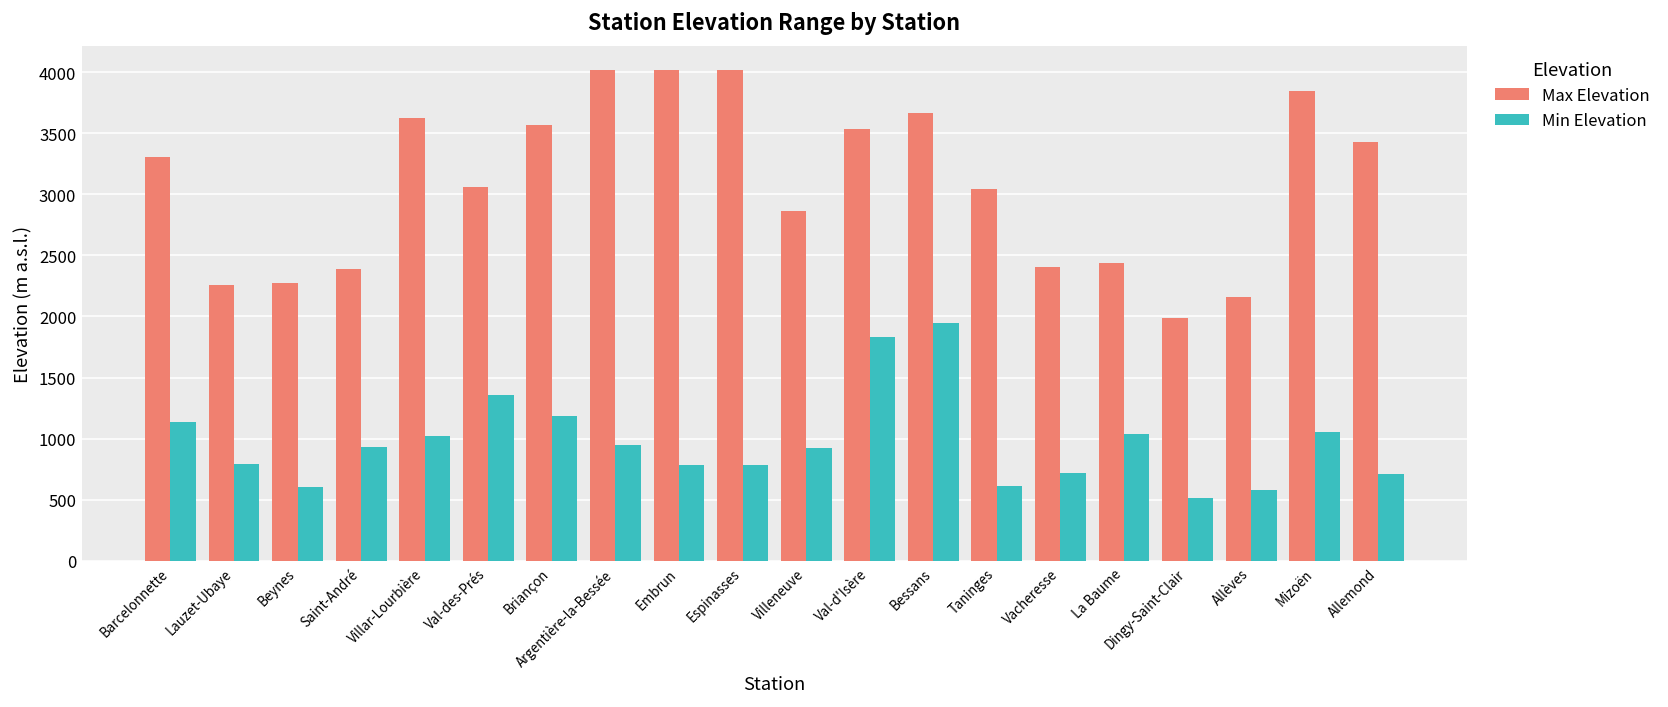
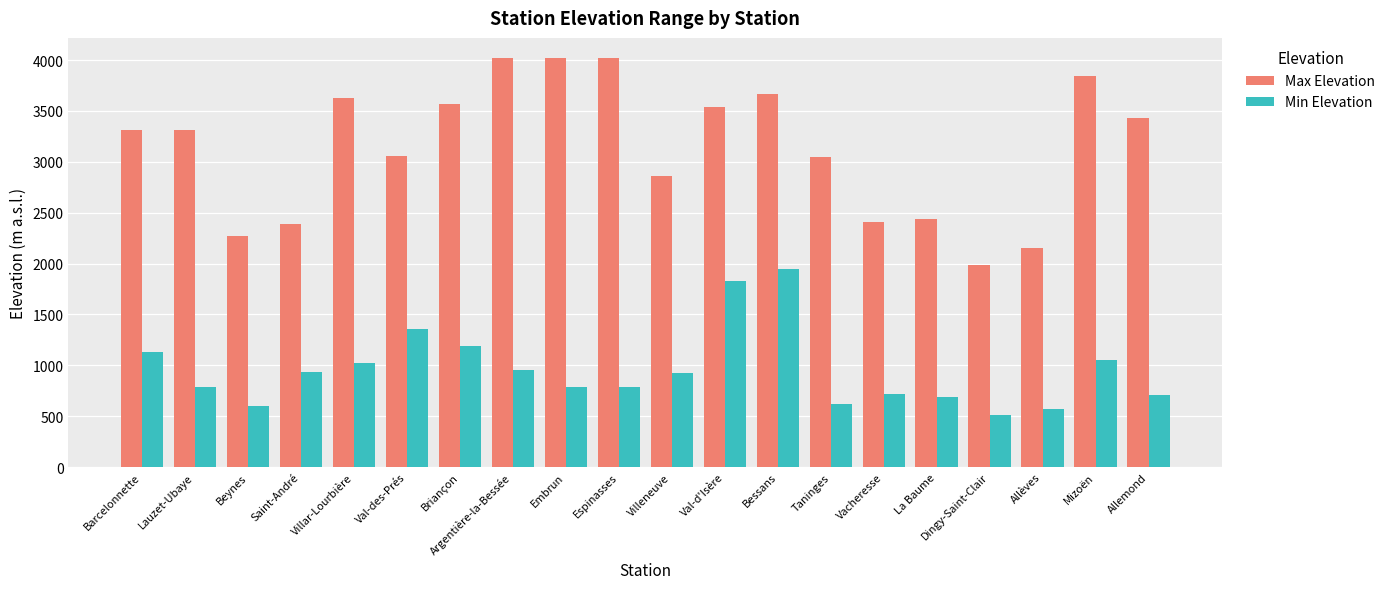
Max Elevation, Lauzet-Ubaye: 2260 -> 3310
Min Elevation, La Baume: 1040 -> 690
